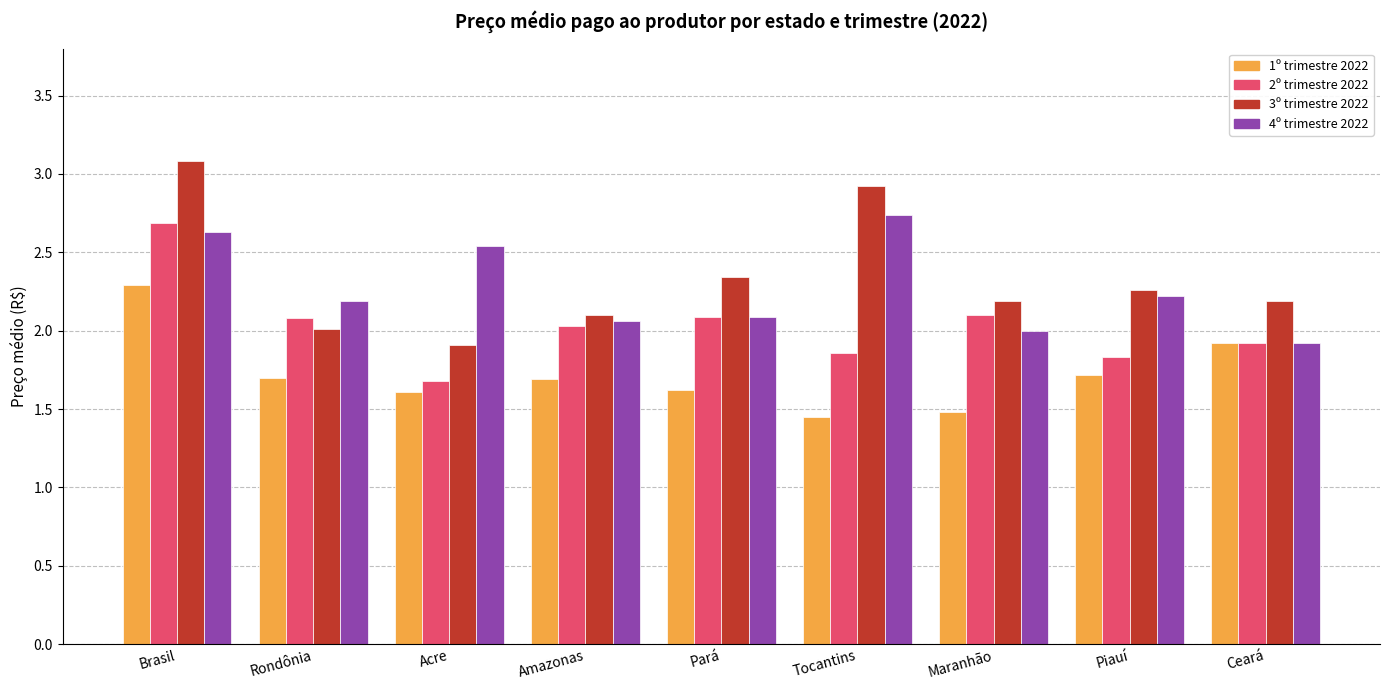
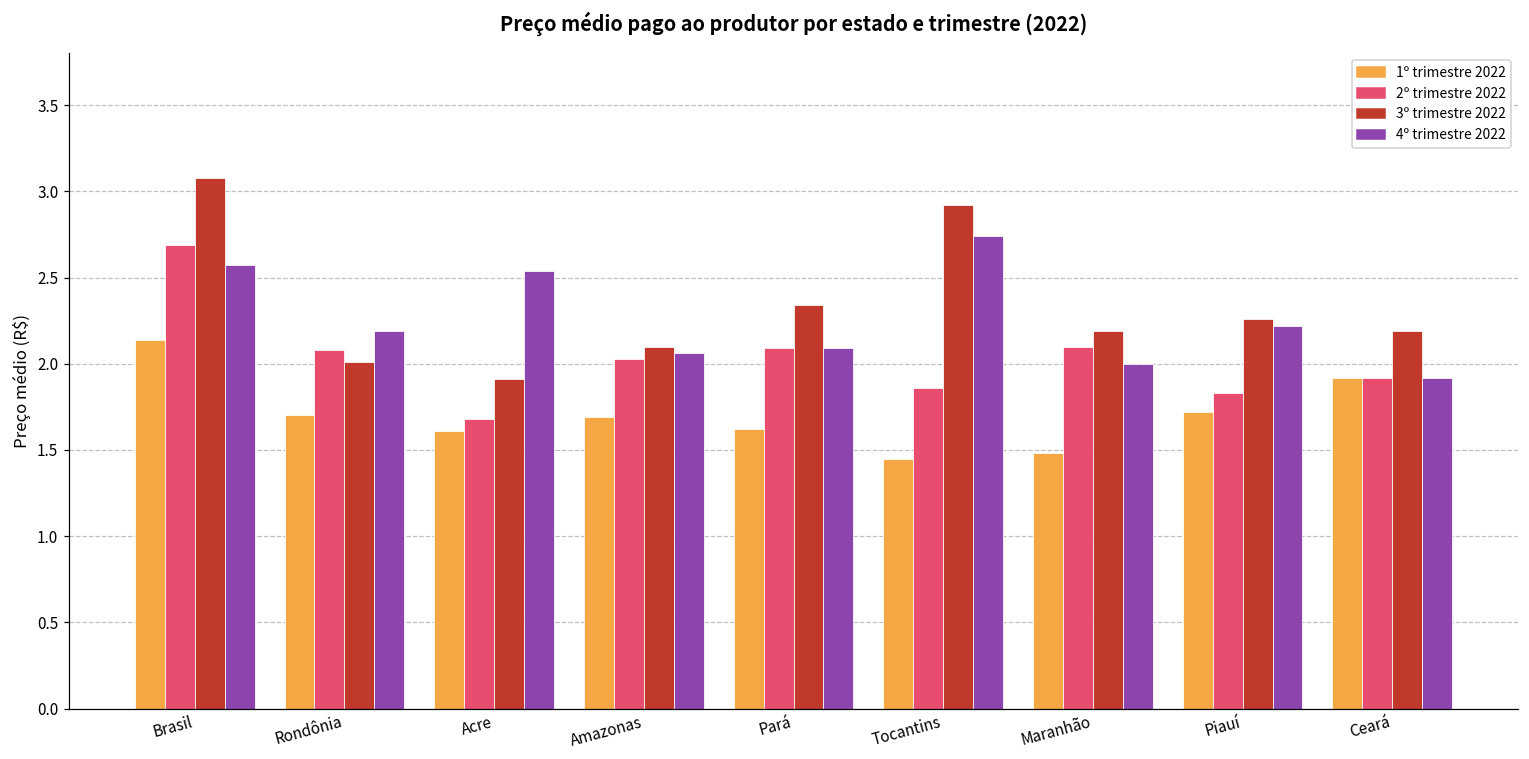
1º trimestre 2022, Brasil: 2.29 -> 2.14
4º trimestre 2022, Brasil: 2.63 -> 2.57
